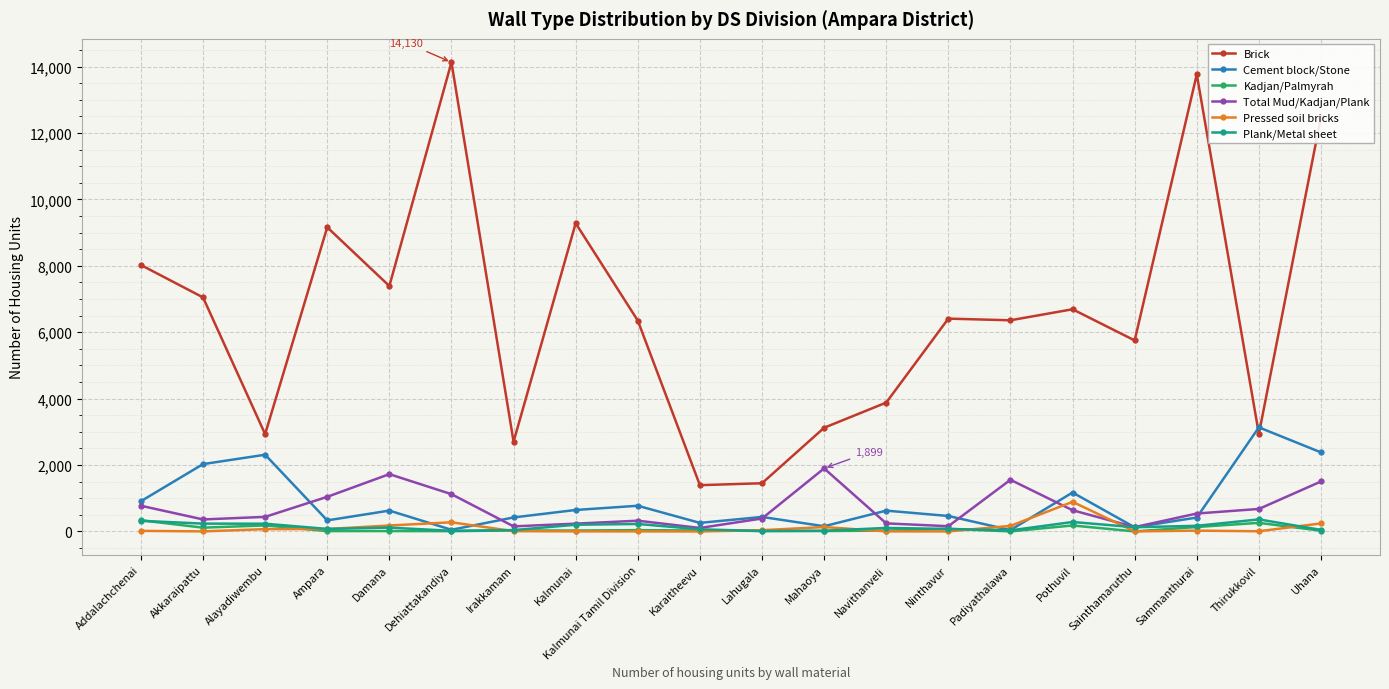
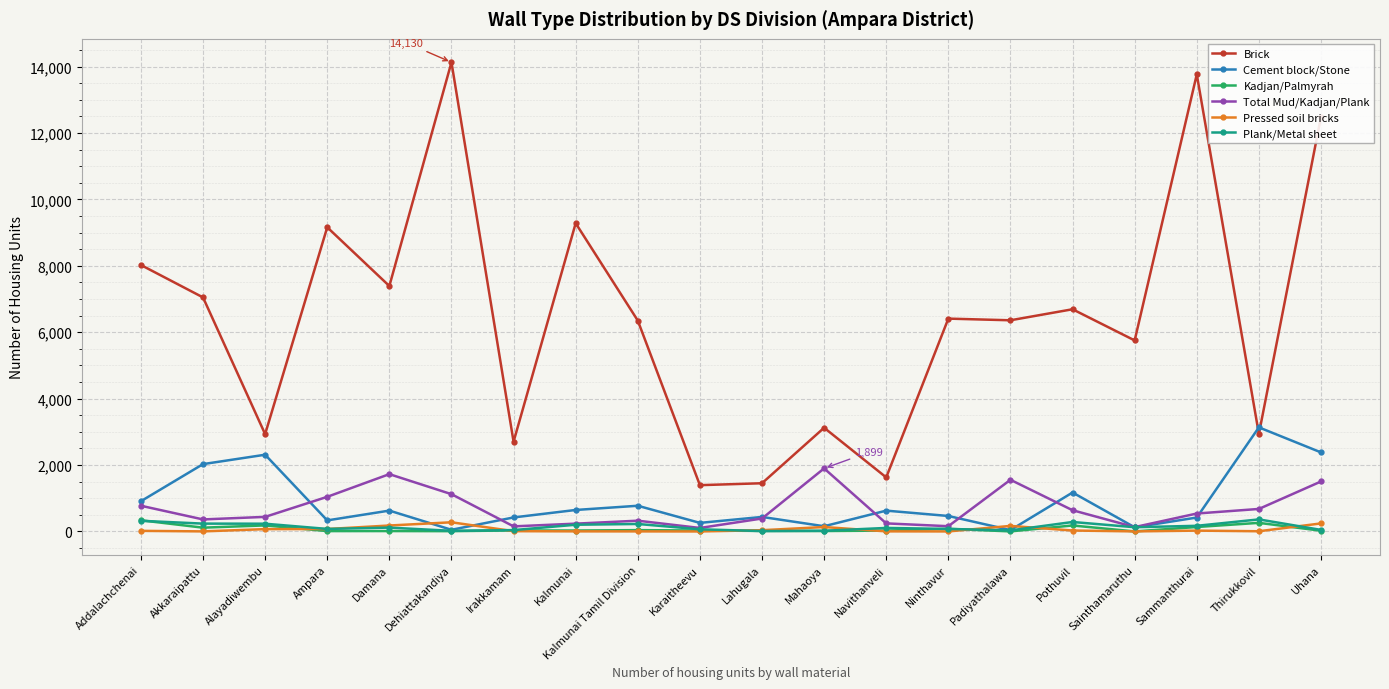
Brick, Navithanveli: 3,900 -> 1,600
Pressed soil bricks, Pothuvil: 900 -> 0
